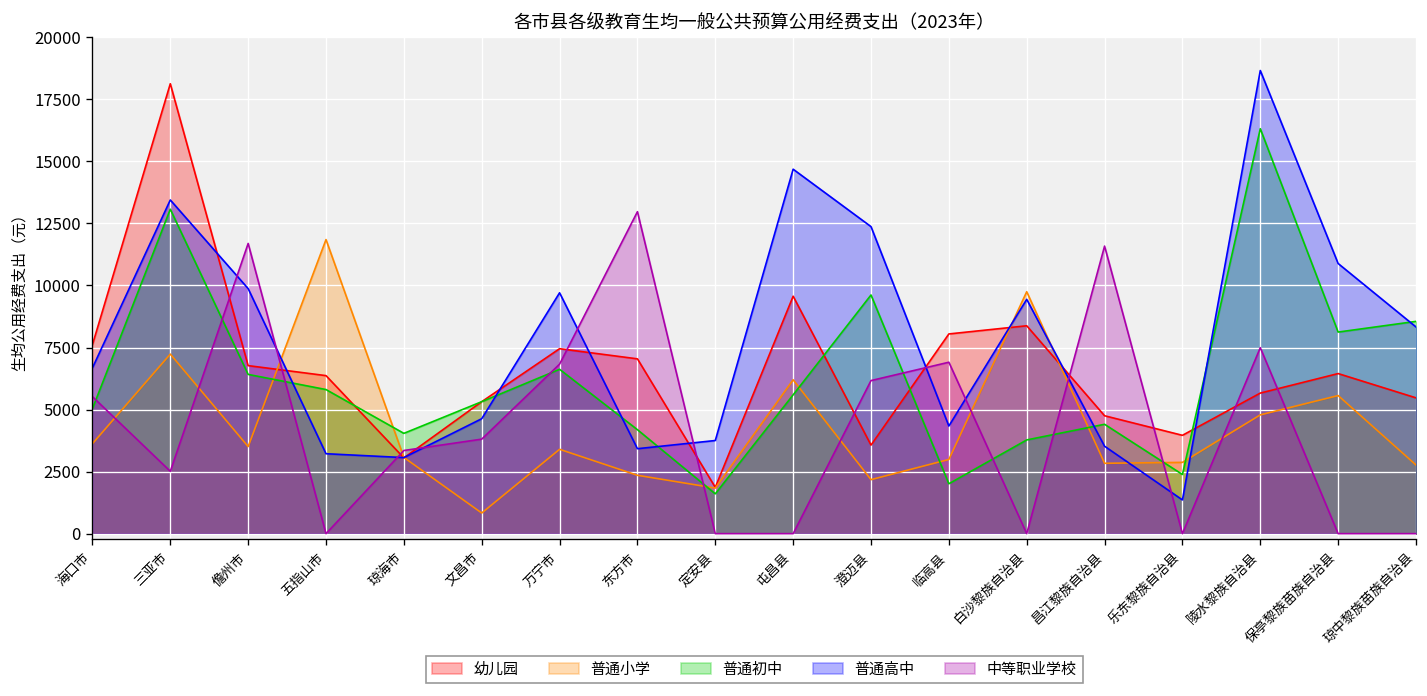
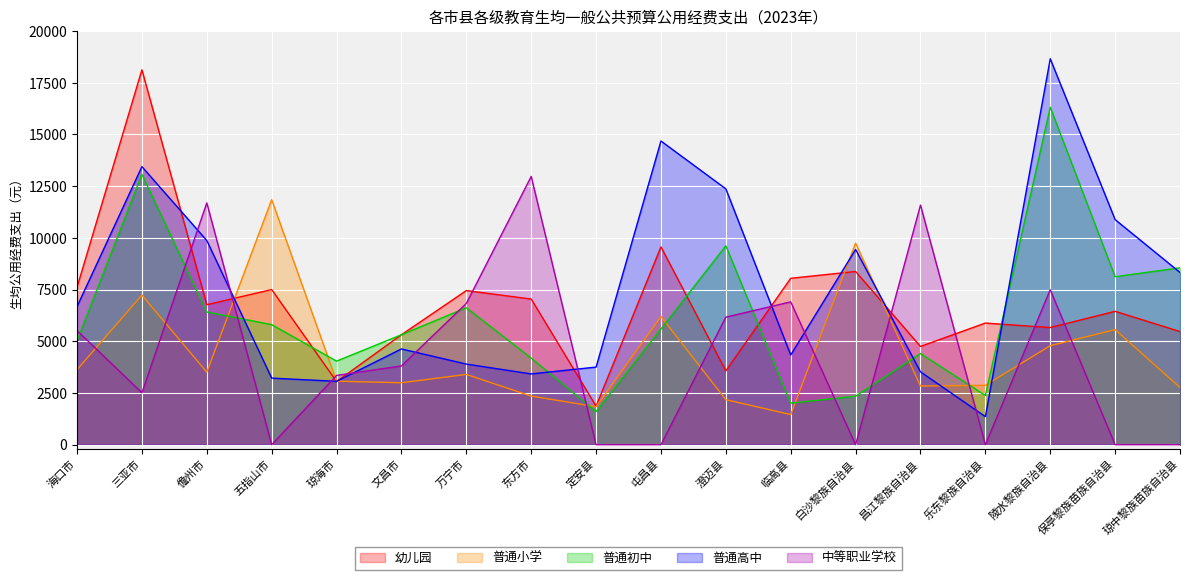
幼儿园, 五指山市: 6400 -> 7500
普通小学, 文昌市: 800 -> 3000
普通高中, 万宁市: 9700 -> 3900
普通小学, 临高县: 3000 -> 1500
普通初中, 白沙黎族自治县: 3800 -> 2300
幼儿园, 乐东黎族自治县: 4000 -> 5900
